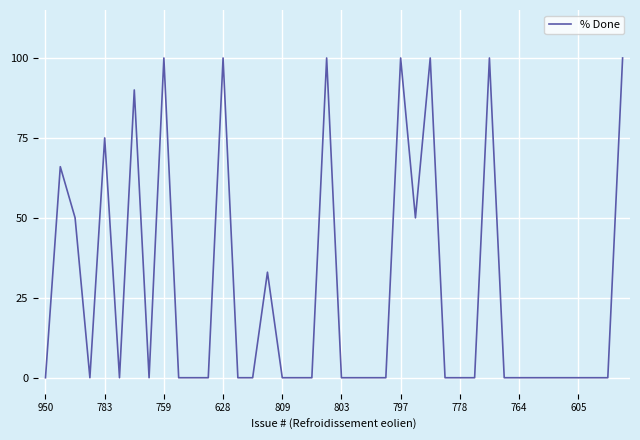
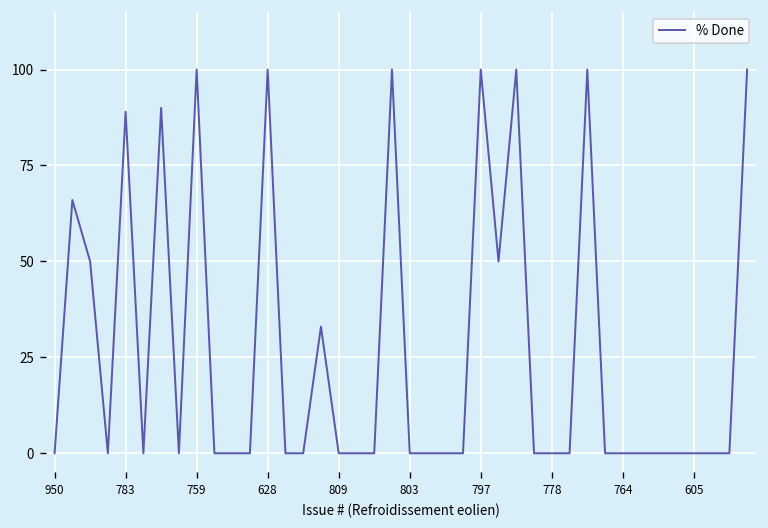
783: 75 -> 89
